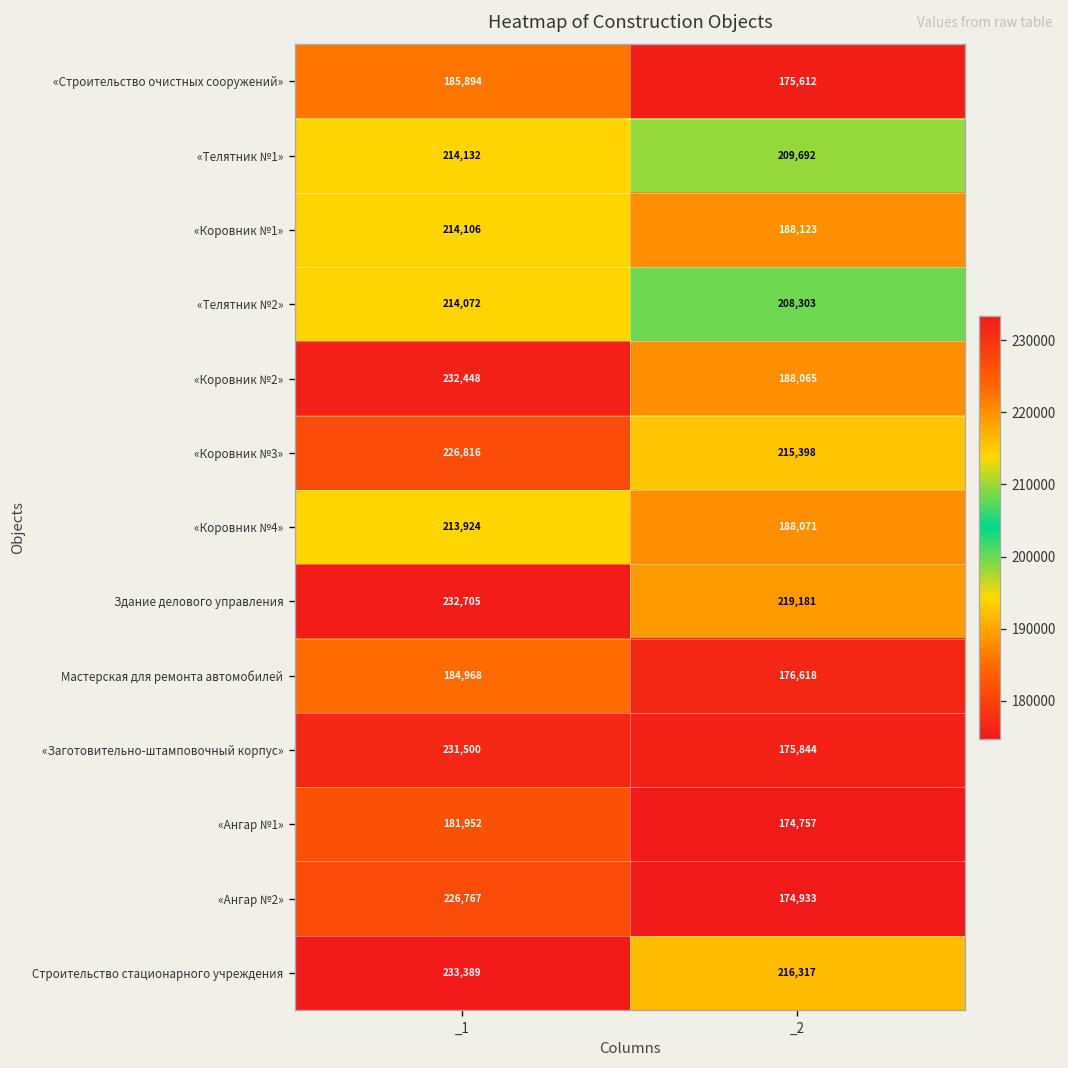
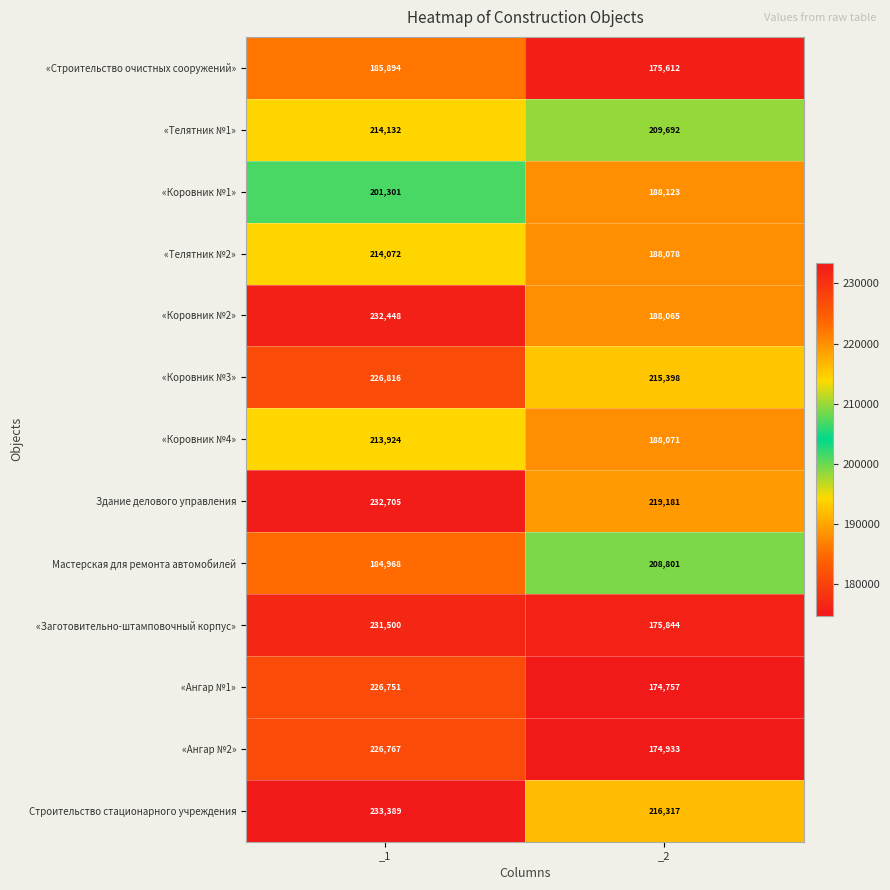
«Коровник №1», _1: 214,106 -> 201,301
«Телятник №2», _2: 208,303 -> 188,078
Мастерская для ремонта автомобилей, _2: 176,618 -> 208,801
«Ангар №1», _1: 181,952 -> 226,751
